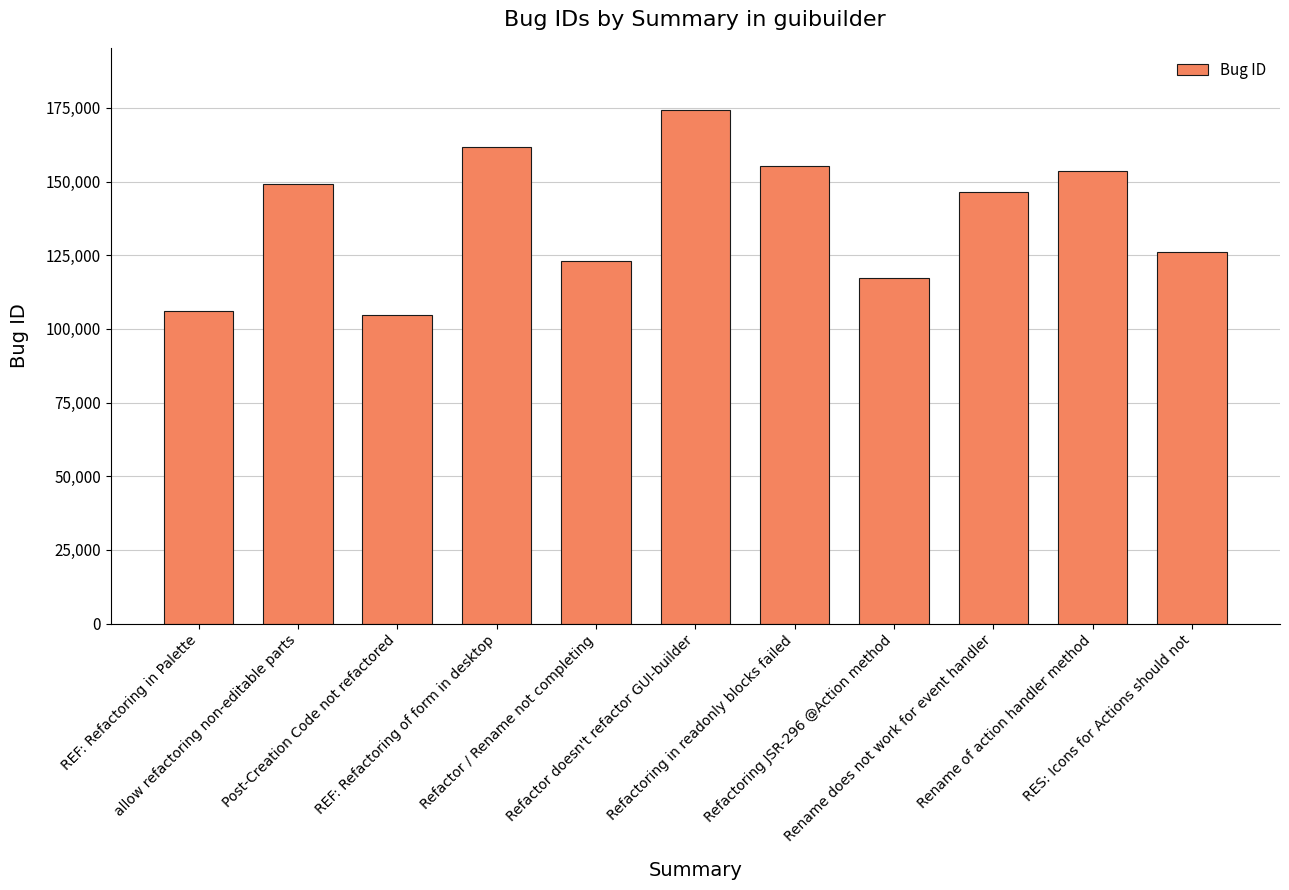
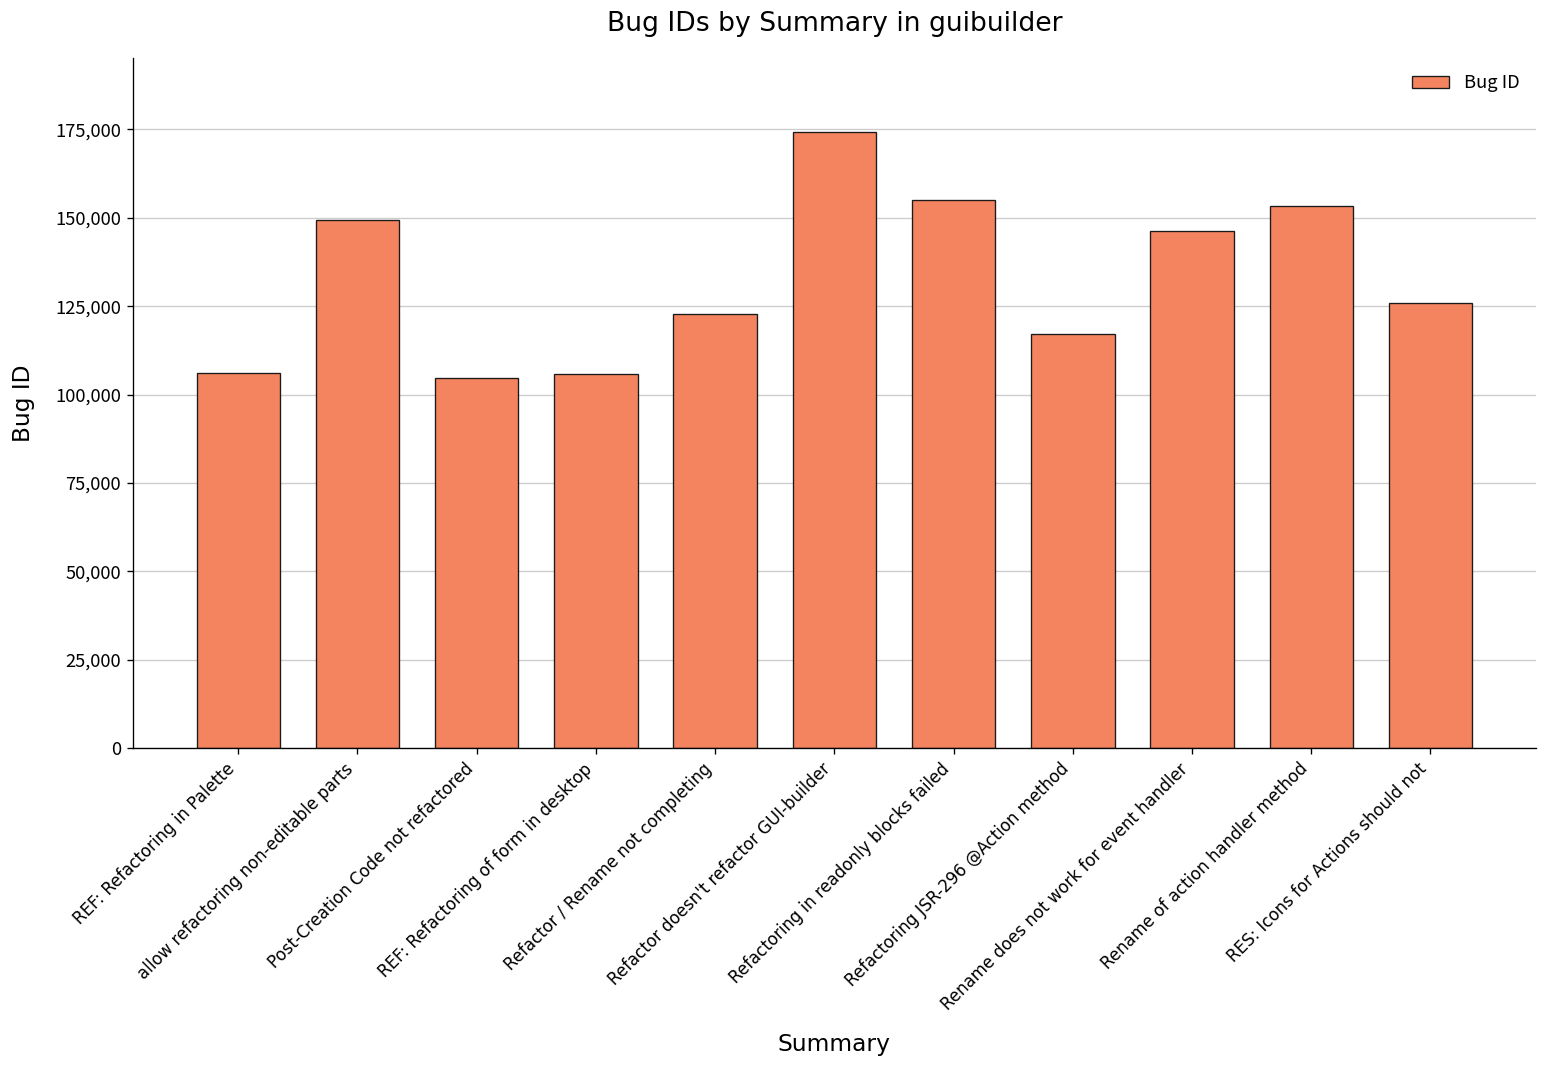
REF: Refactoring of form in desktop: 162,000 -> 106,000
